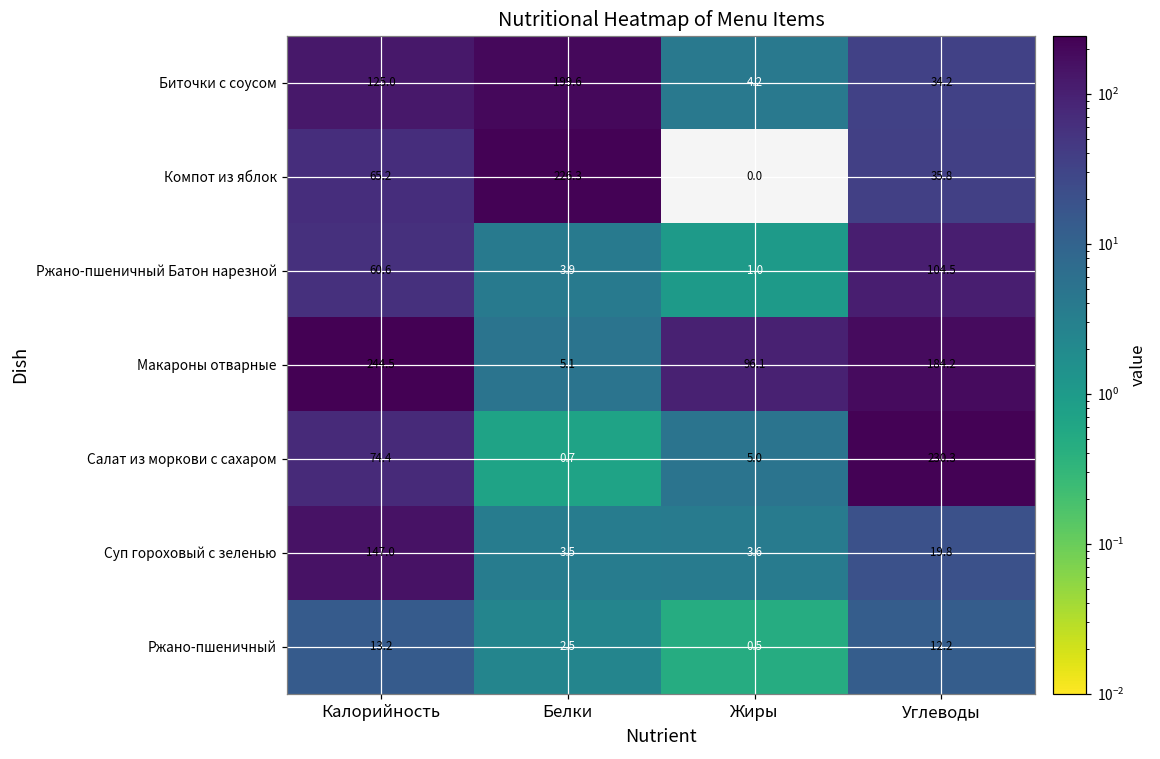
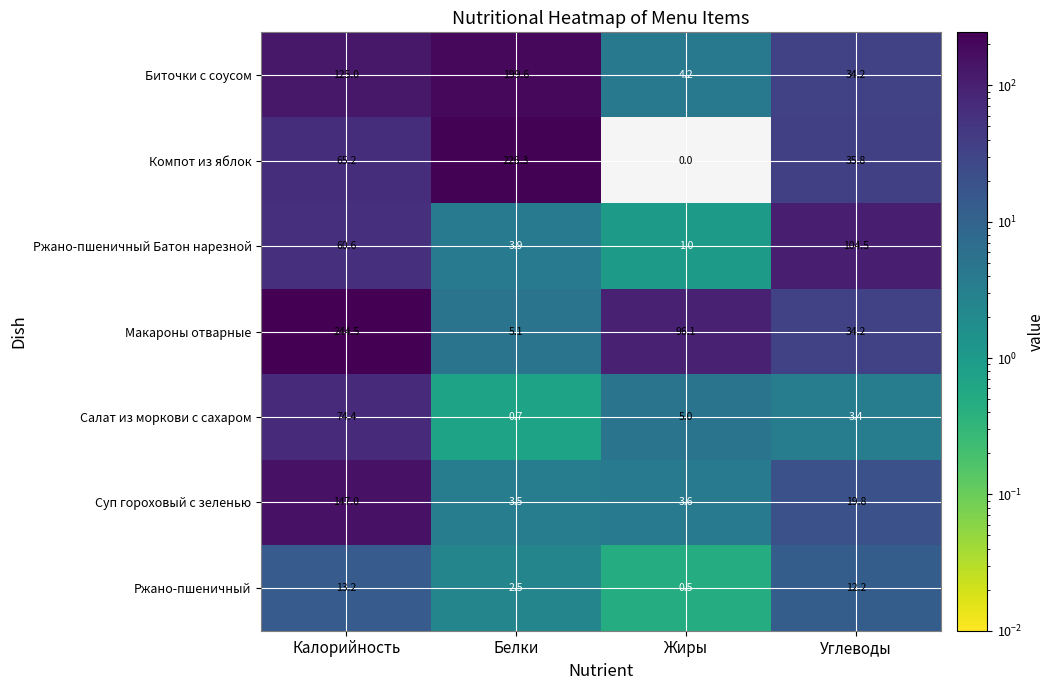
Макароны отварные, Углеводы: 184.2 -> 34.2
Салат из моркови с сахаром, Углеводы: 230.3 -> 3.4
